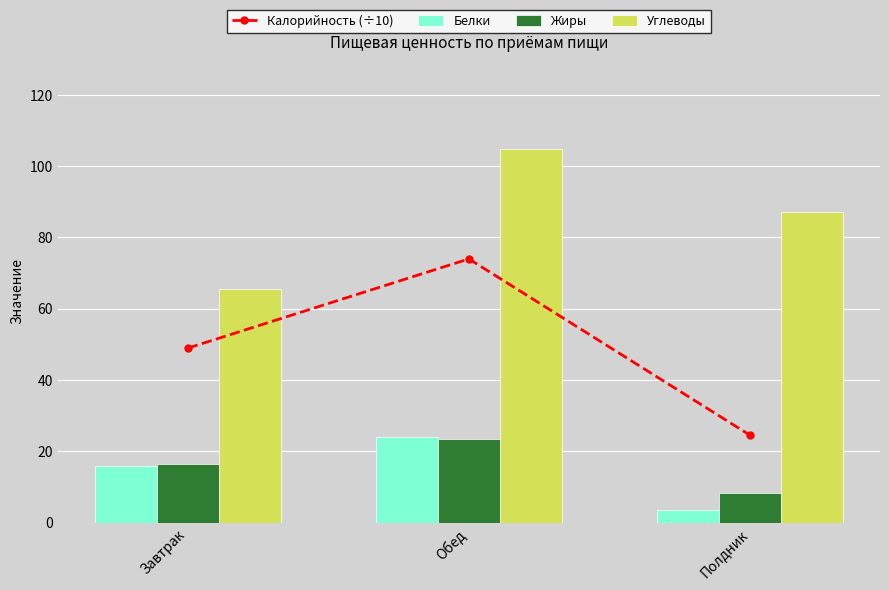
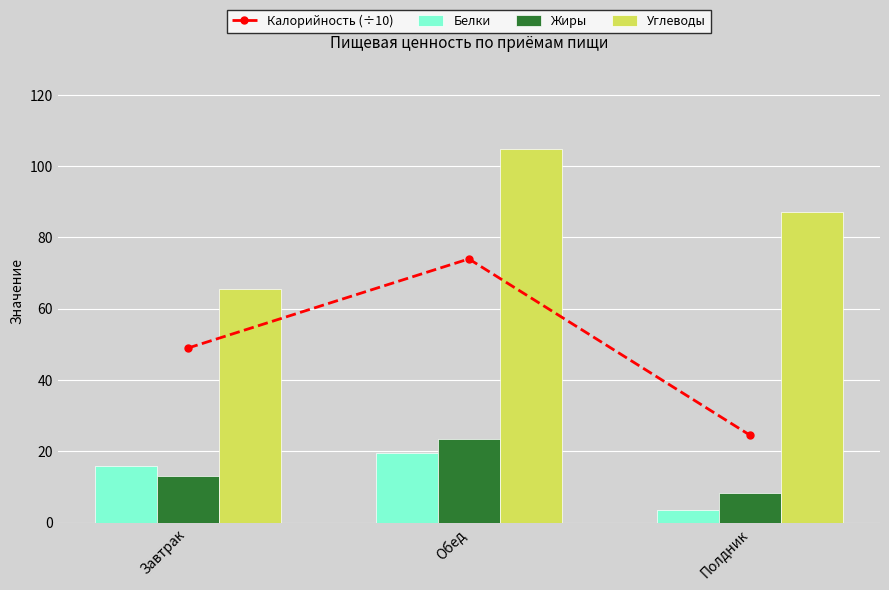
Жиры, Завтрак: 16 -> 13
Белки, Обед: 24 -> 20
